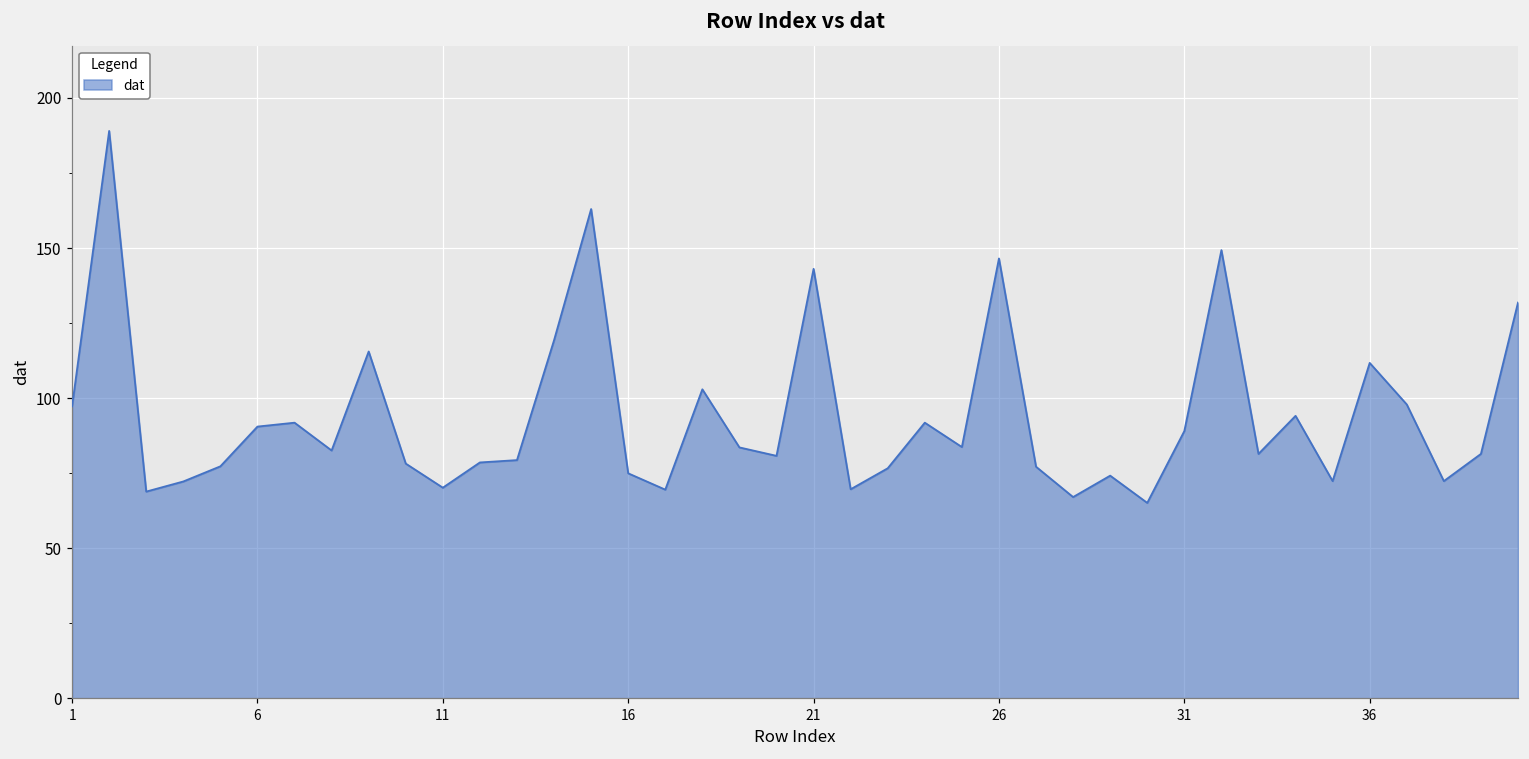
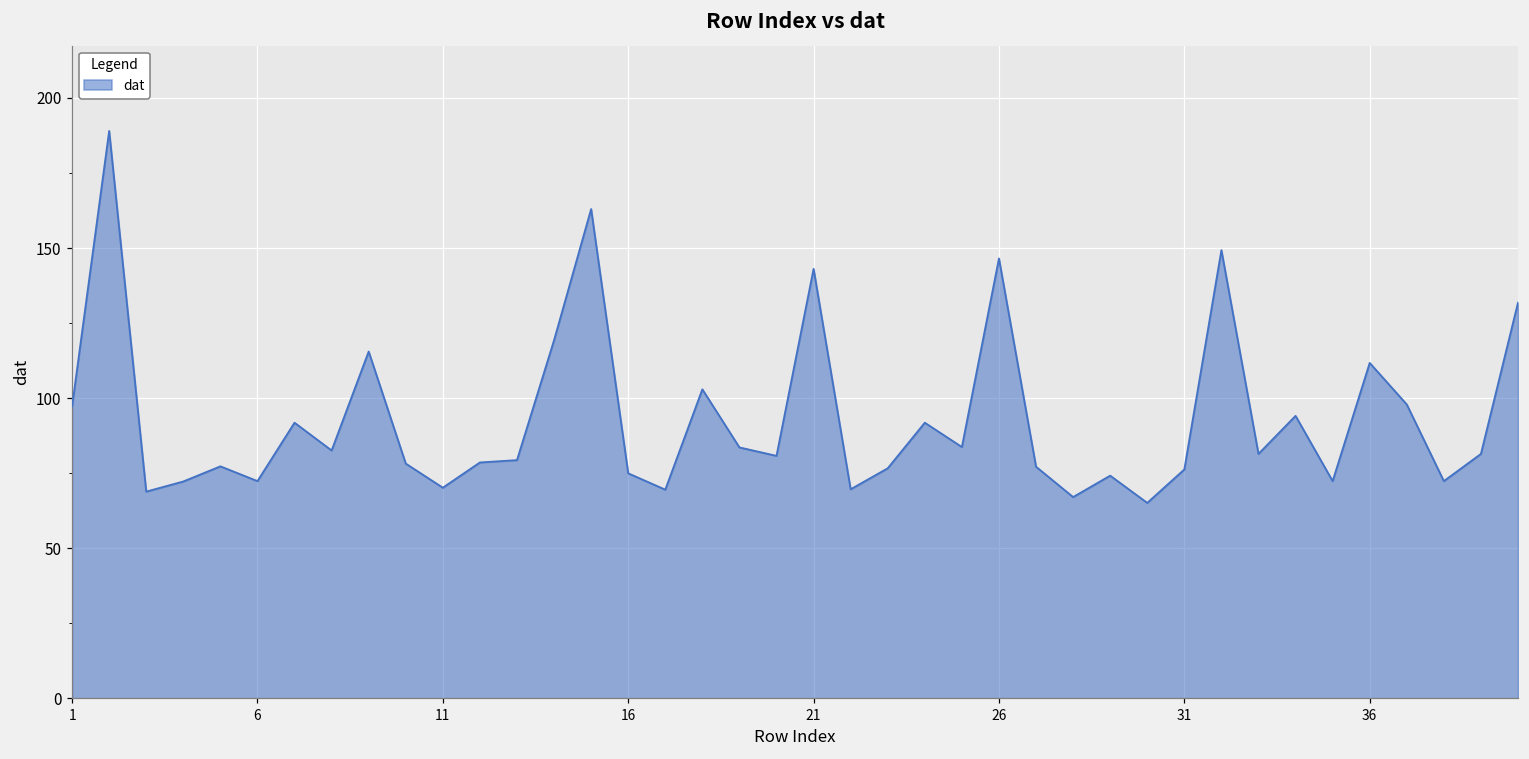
6: 91 -> 72
31: 89 -> 76
